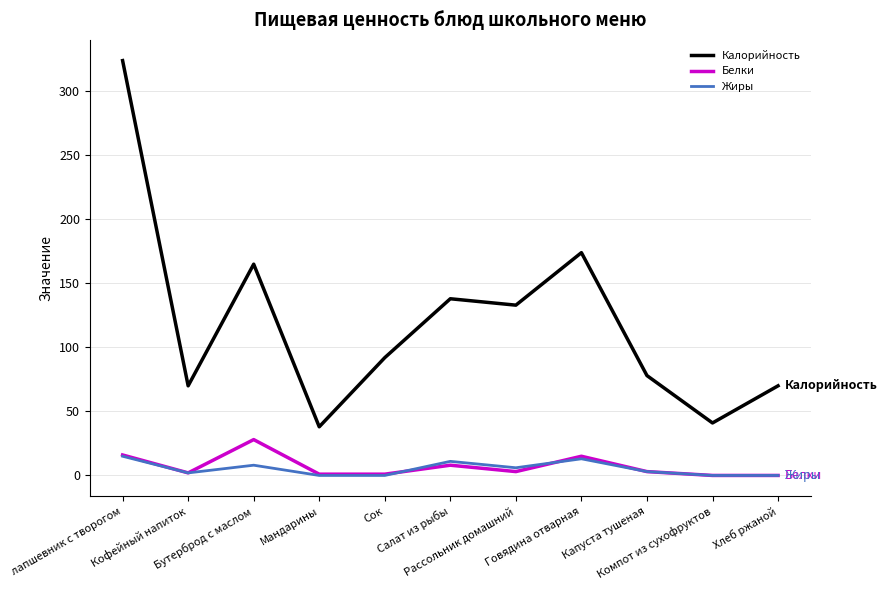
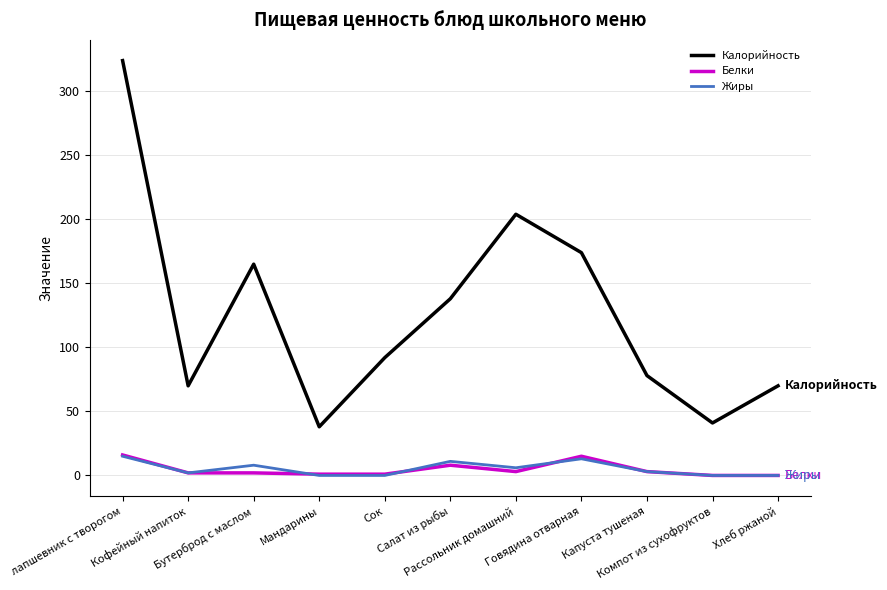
Белки, Бутерброд с маслом: 28 -> 2
Калорийность, Рассольник домашний: 133 -> 204
